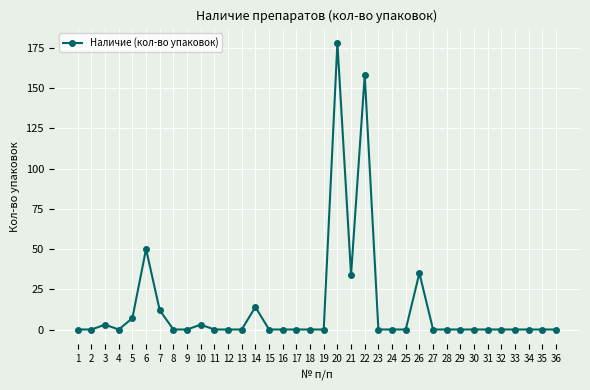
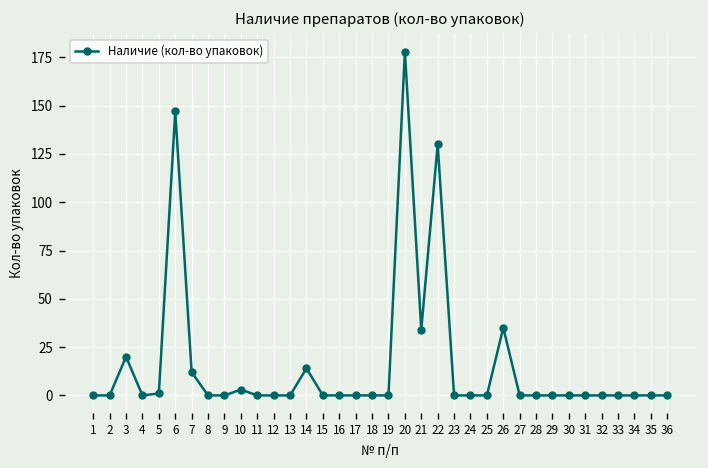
3: 3 -> 20
5: 7 -> 1
6: 50 -> 147
22: 158 -> 130
